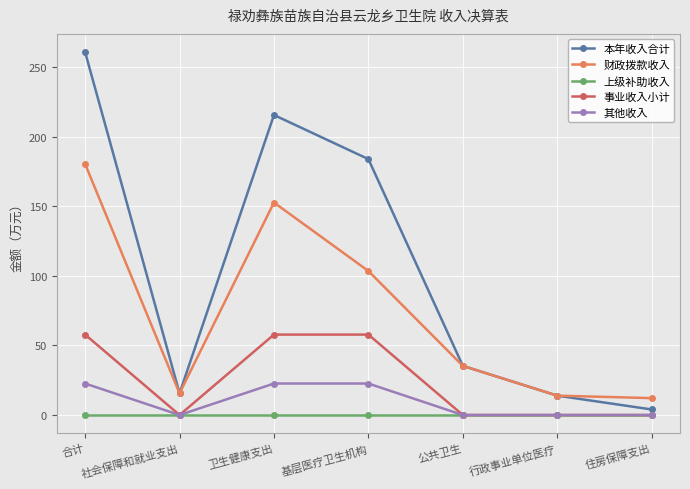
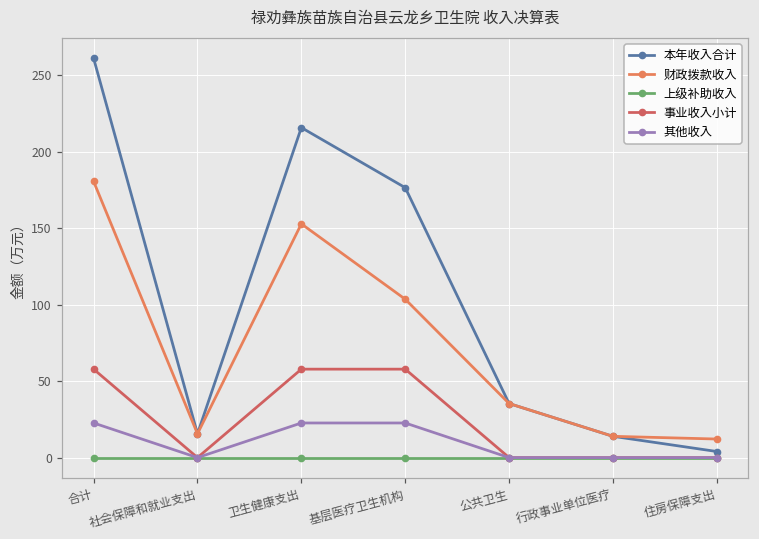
本年收入合计, 基层医疗卫生机构: 184 -> 176
